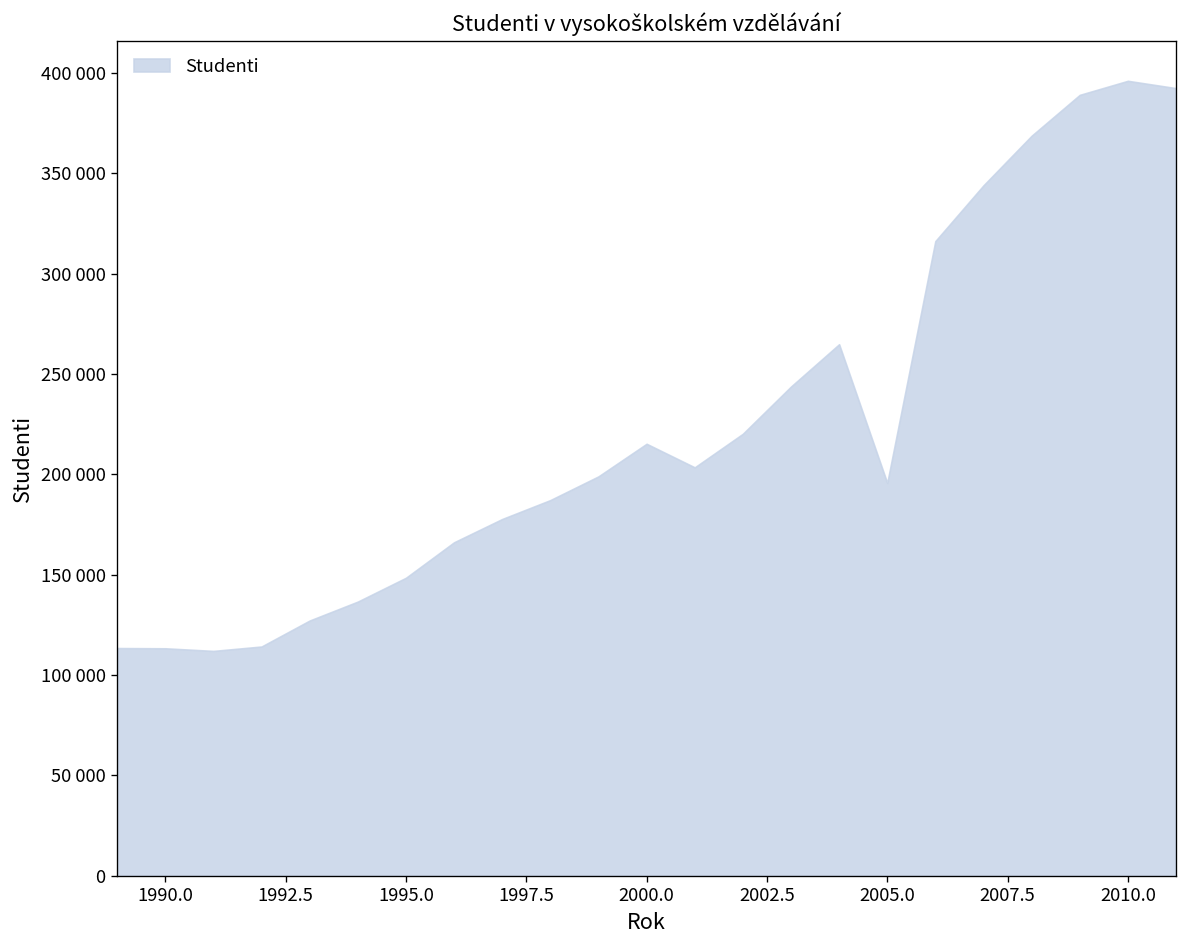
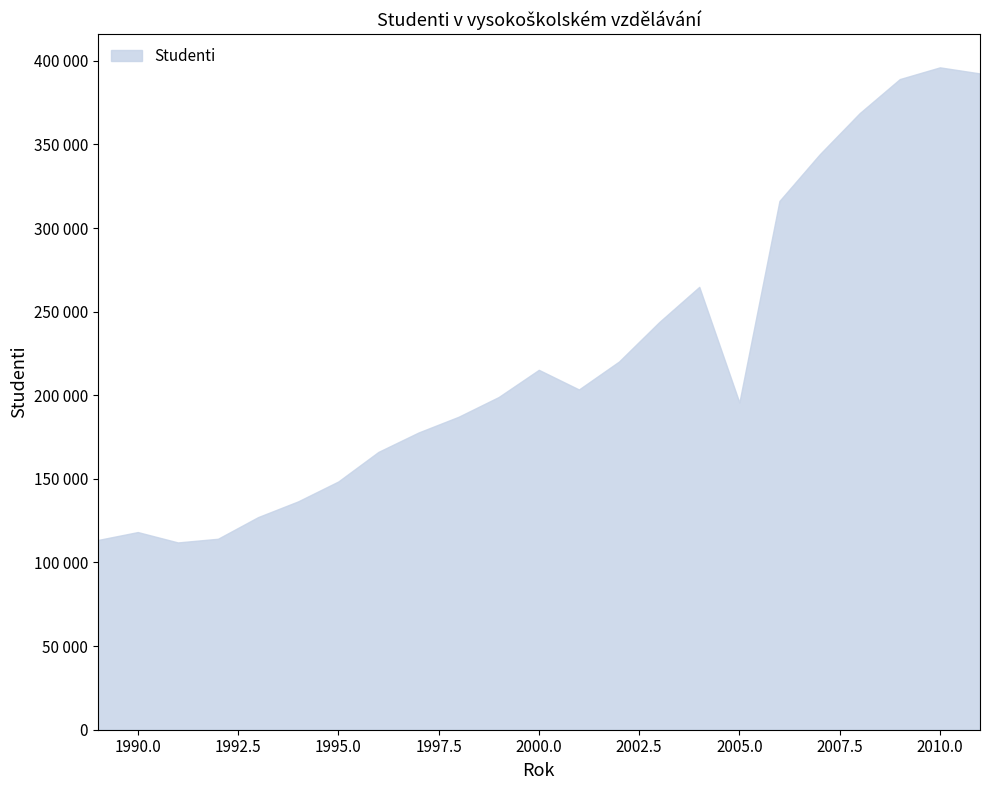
1990.0: 113000 -> 118000
